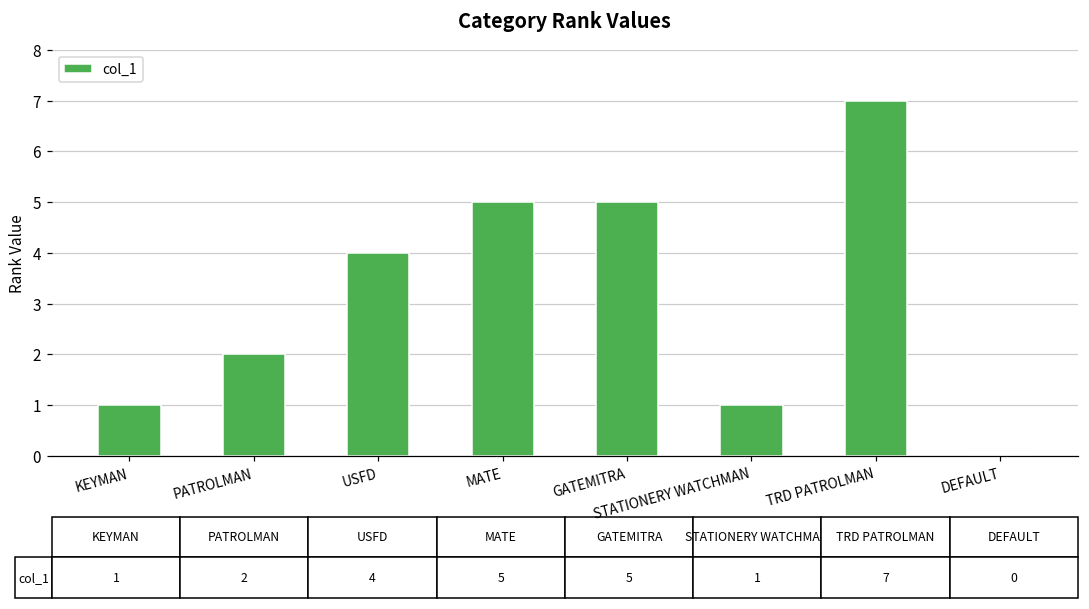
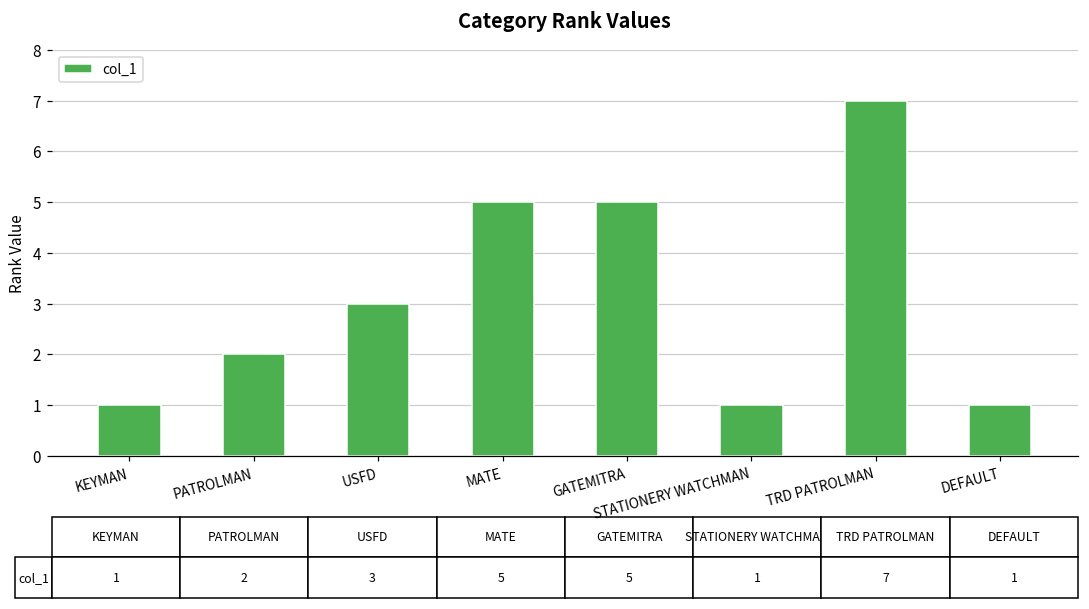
USFD: 4 -> 3
DEFAULT: 0 -> 1
